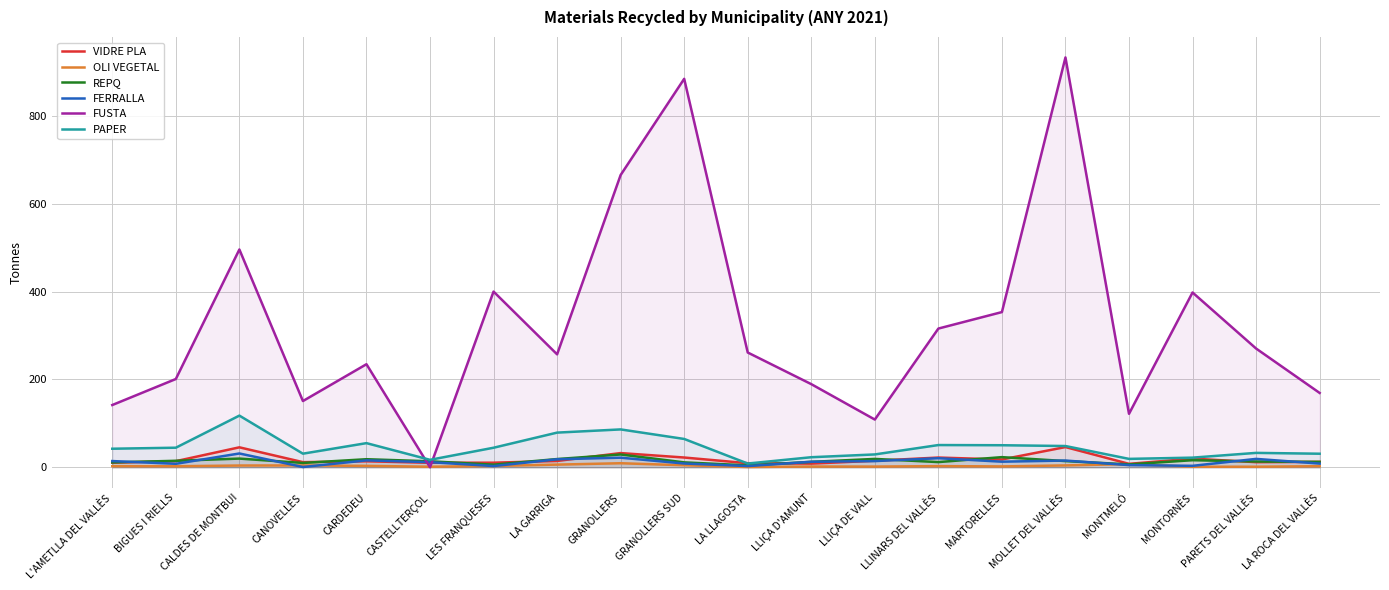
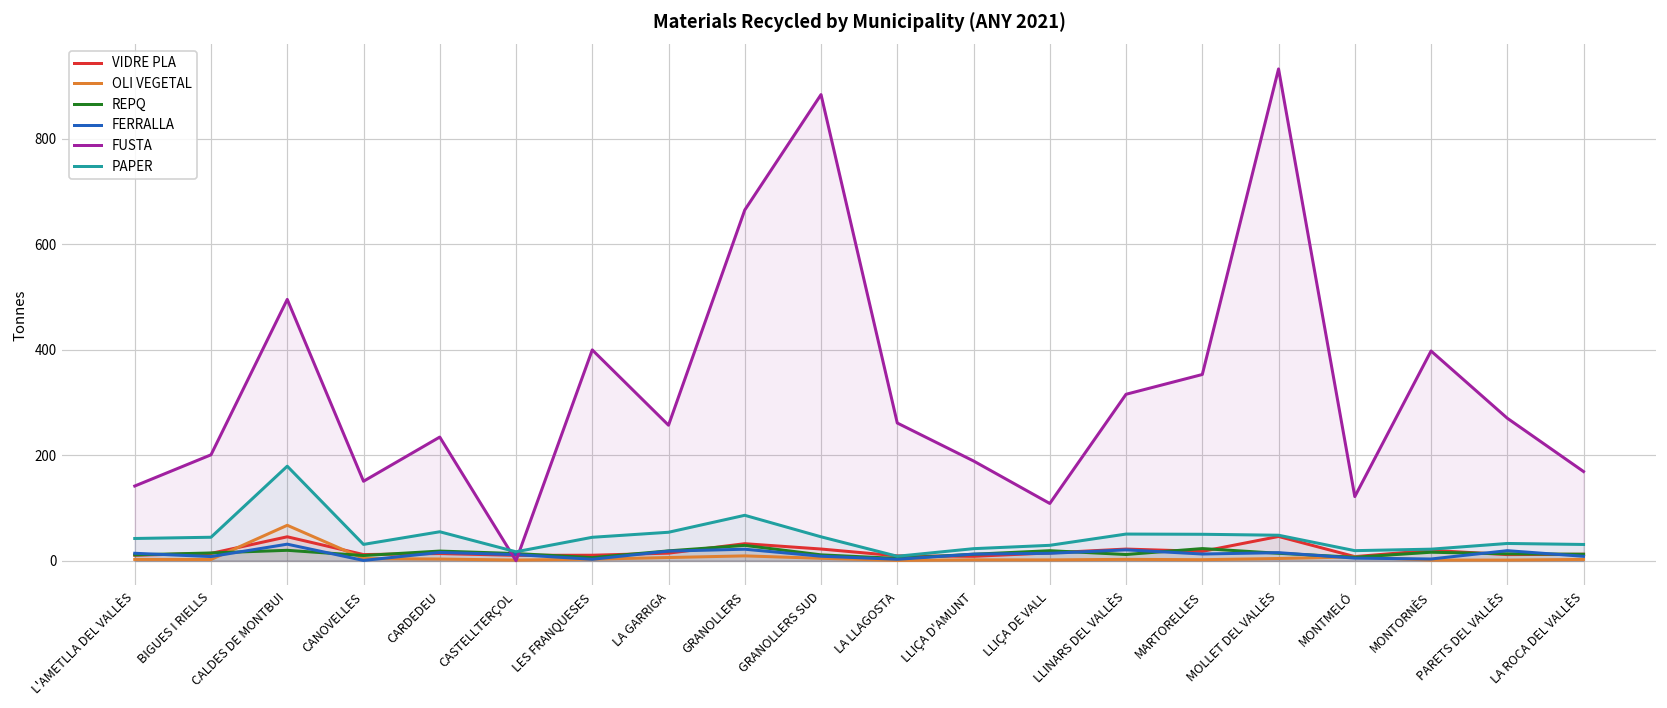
OLI VEGETAL, CALDES DE MONTBUI: 0 -> 70
PAPER, CALDES DE MONTBUI: 120 -> 180
PAPER, LA GARRIGA: 80 -> 50
PAPER, GRANOLLERS SUD: 60 -> 50
